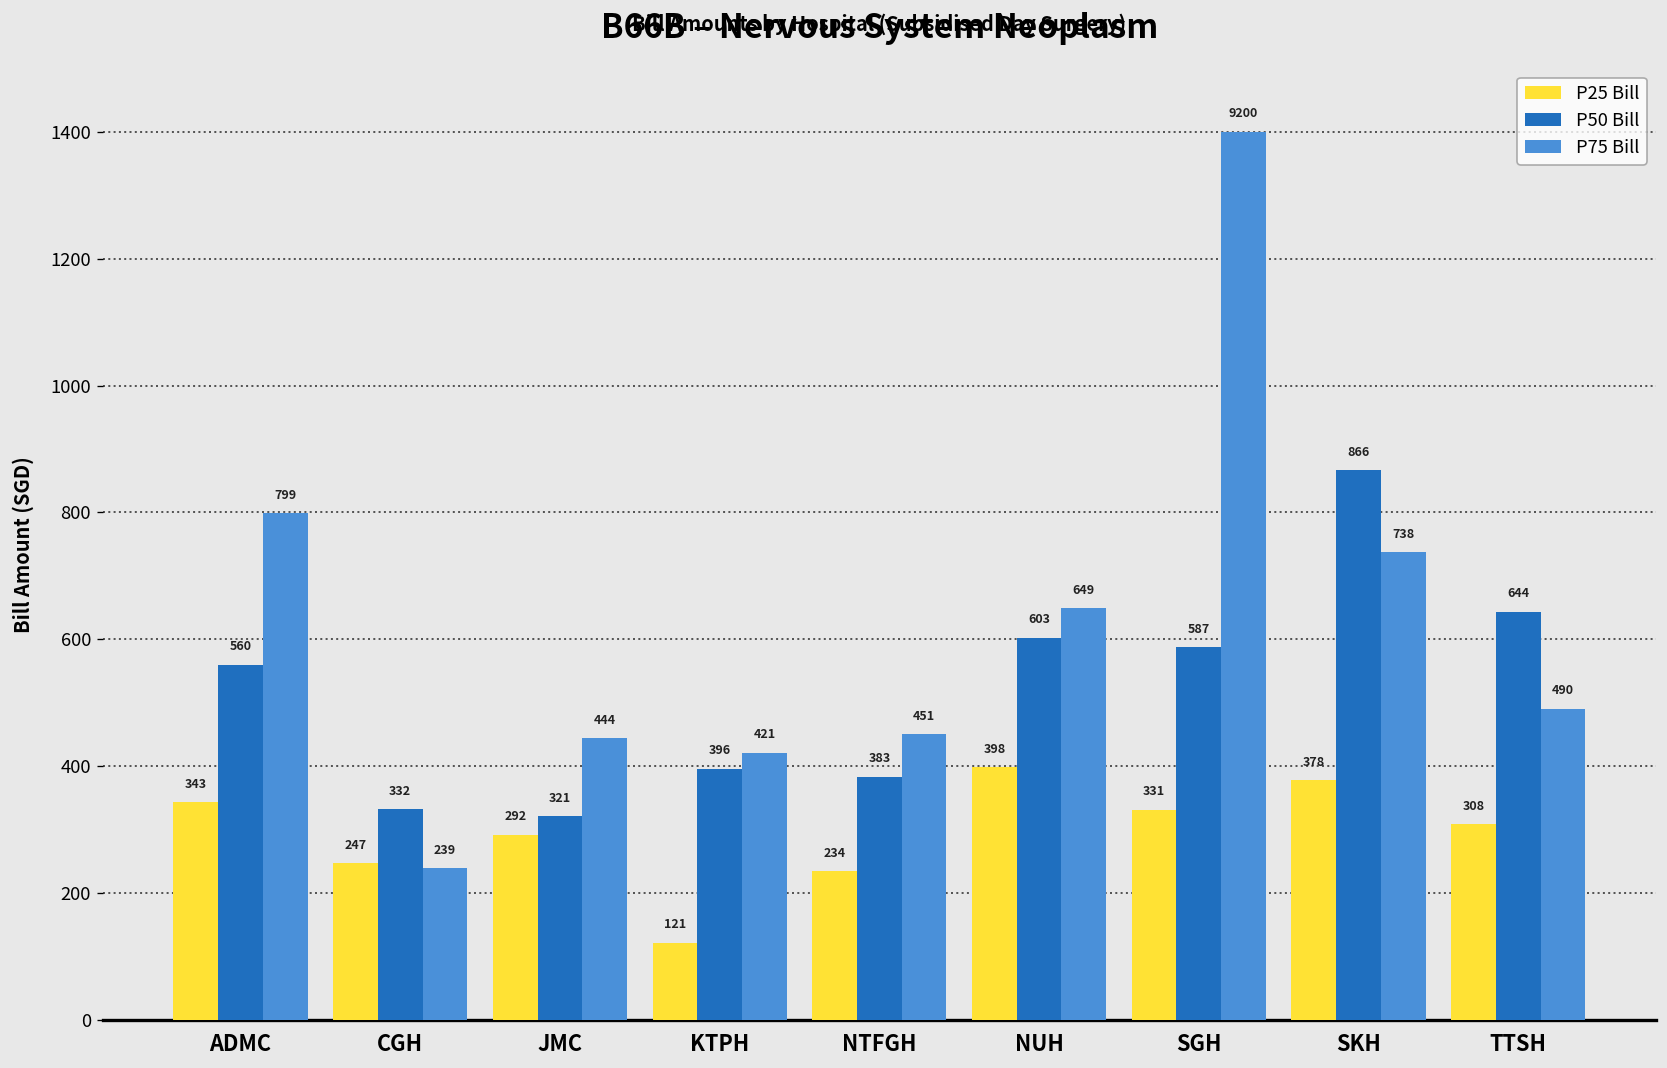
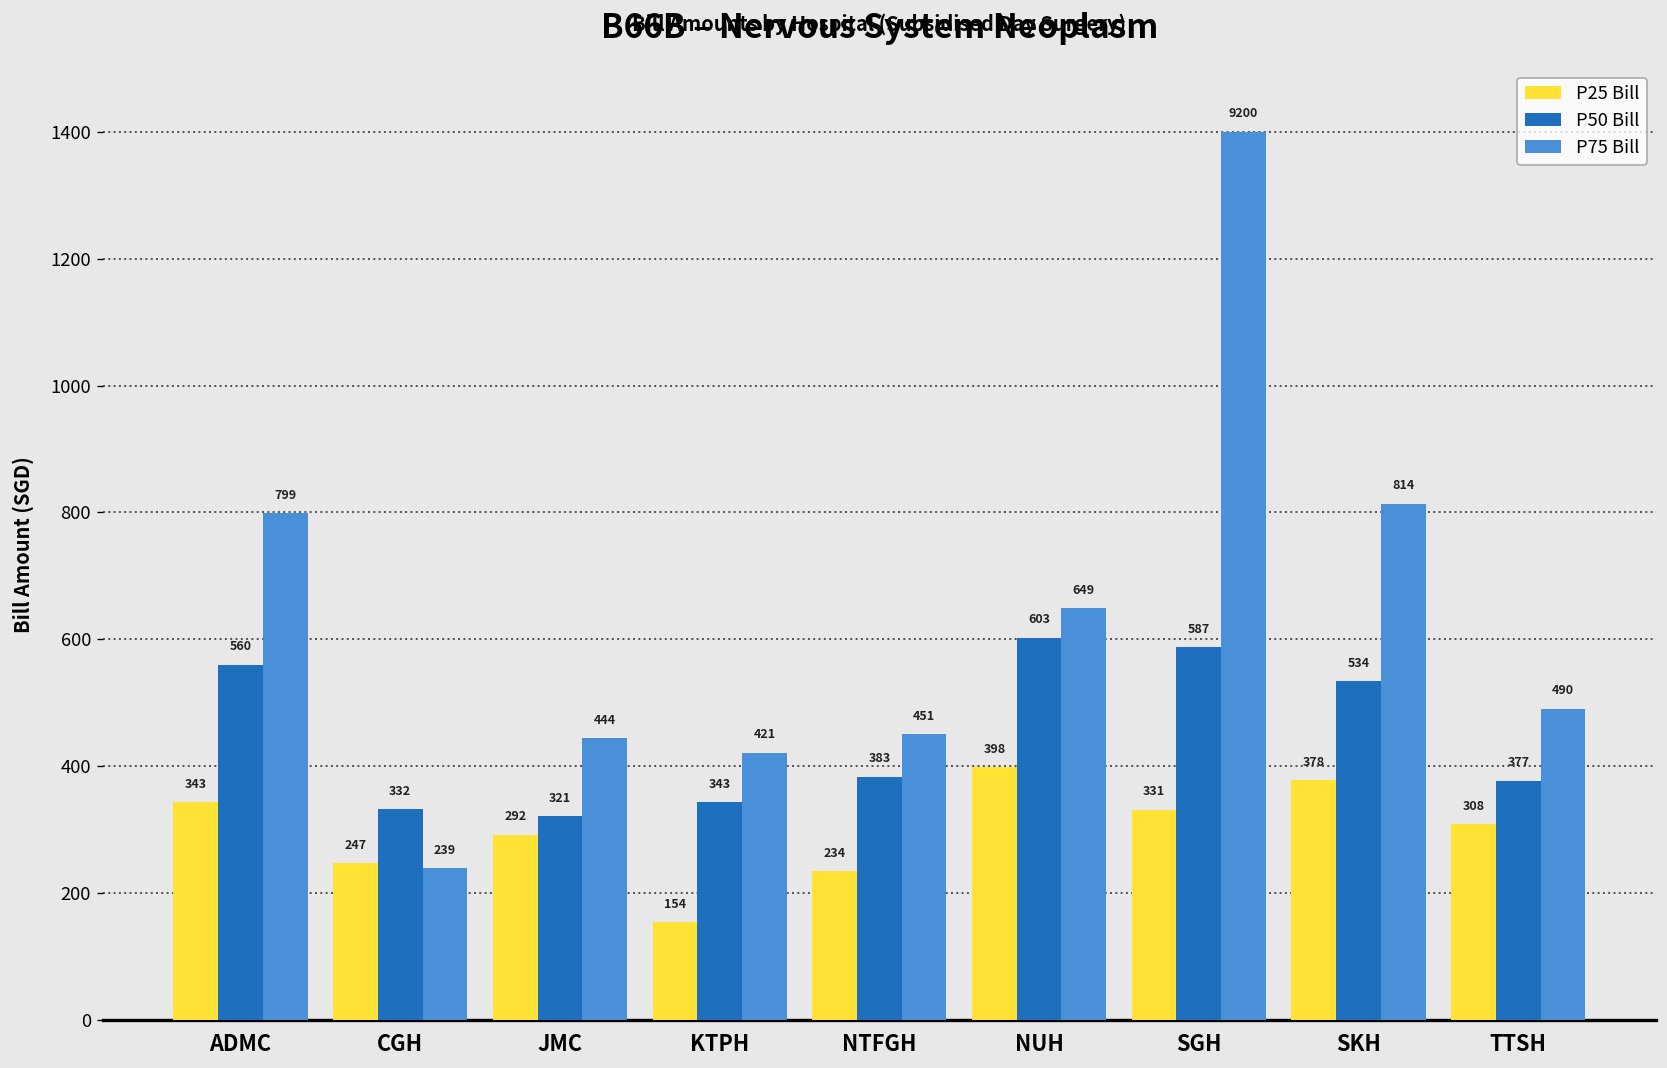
P25 Bill, KTPH: 121 -> 154
P50 Bill, KTPH: 396 -> 343
P50 Bill, SKH: 866 -> 534
P75 Bill, SKH: 738 -> 814
P50 Bill, TTSH: 644 -> 377
